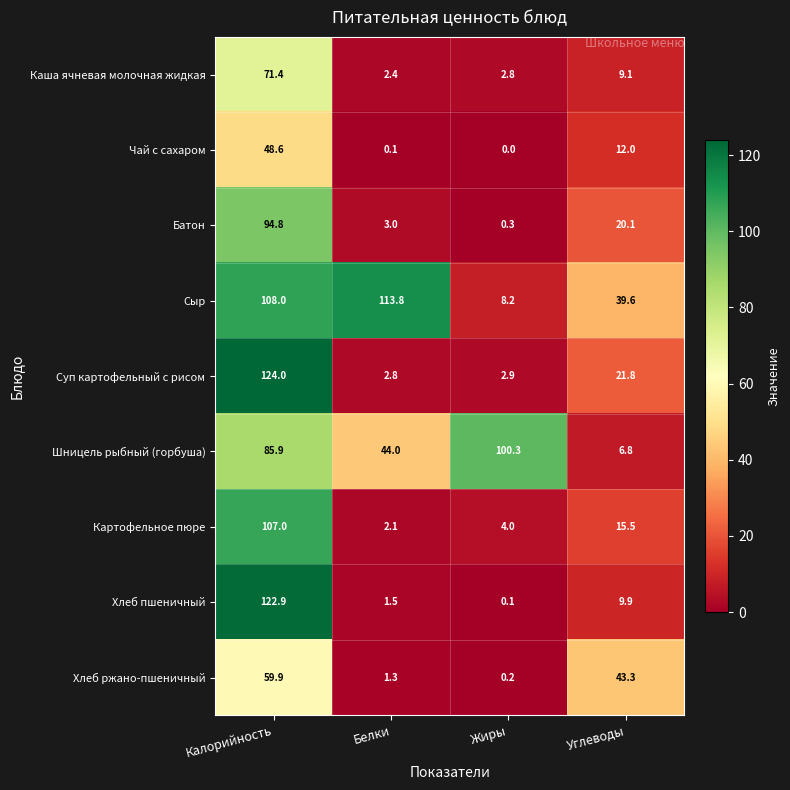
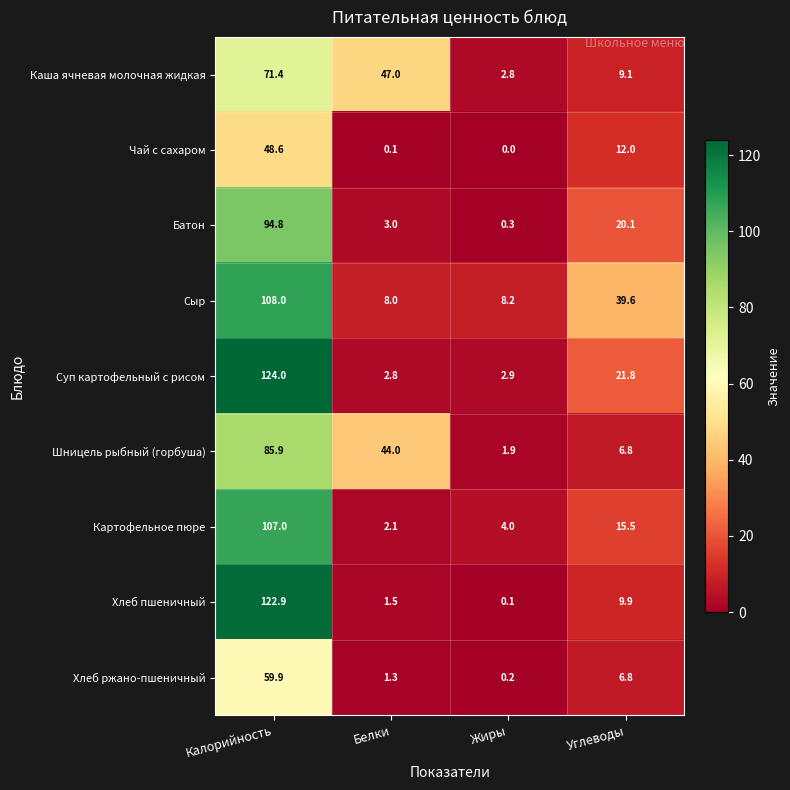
Каша ячневая молочная жидкая, Белки: 2.4 -> 47.0
Сыр, Белки: 113.8 -> 8.0
Шницель рыбный (горбуша), Жиры: 100.3 -> 1.9
Хлеб ржано-пшеничный, Углеводы: 43.3 -> 6.8
